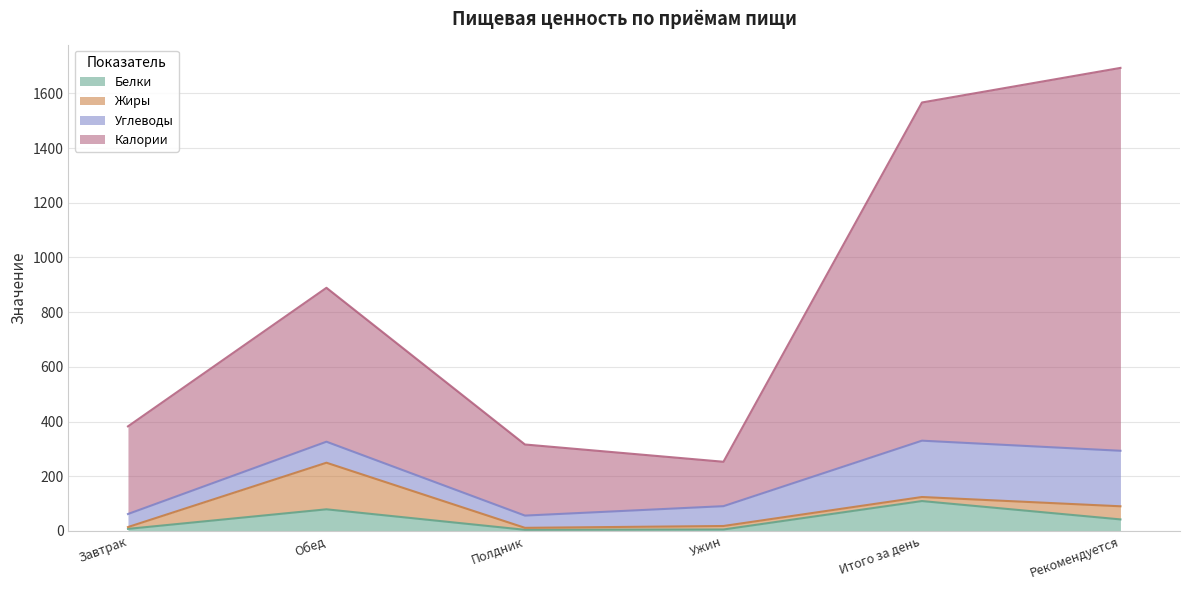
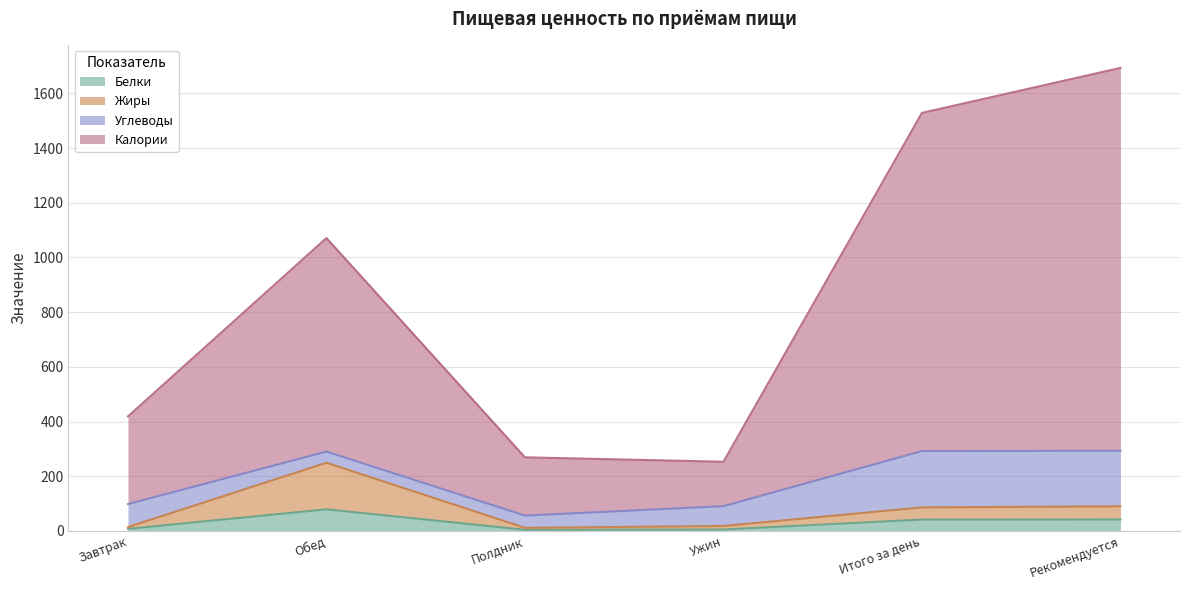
Углеводы, Завтрак: 50 -> 80
Углеводы, Обед: 80 -> 40
Калории, Обед: 560 -> 780
Калории, Полдник: 260 -> 210
Белки, Итого за день: 110 -> 40
Жиры, Итого за день: 10 -> 40
